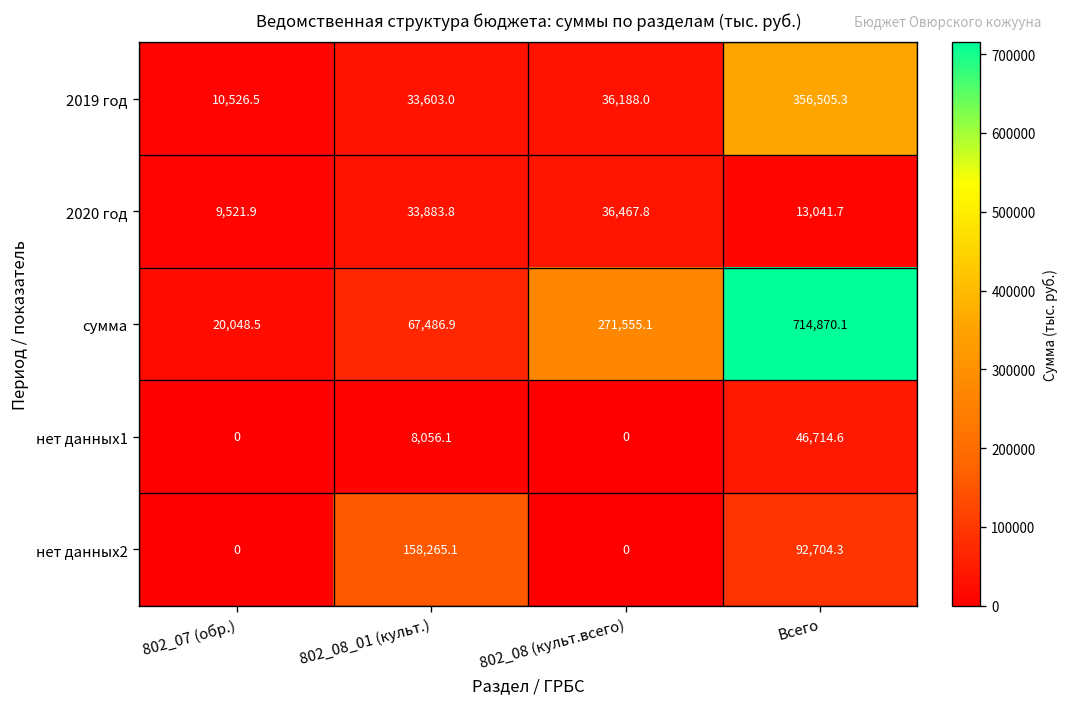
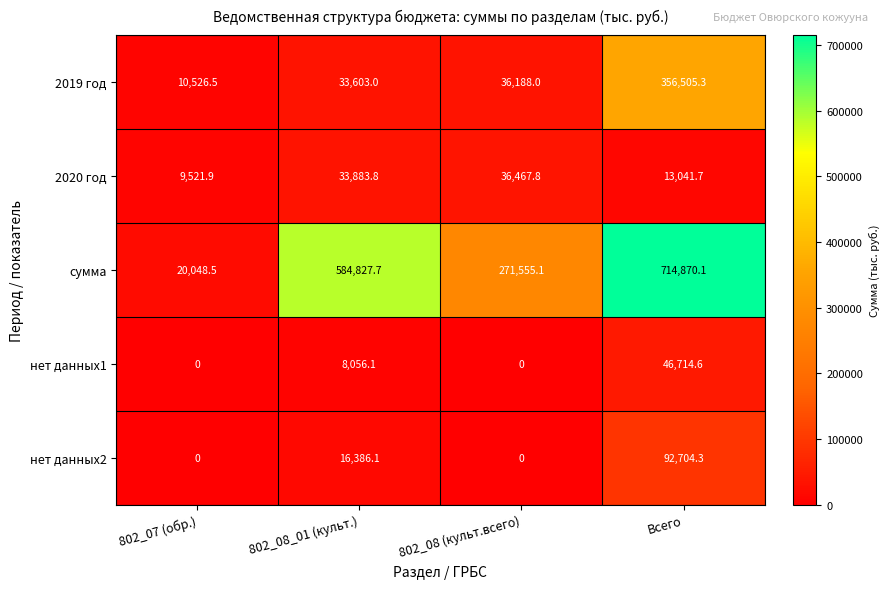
сумма, 802_08_01 (культ.): 67,486.9 -> 584,827.7
нет данных2, 802_08_01 (культ.): 158,265.1 -> 16,386.1
